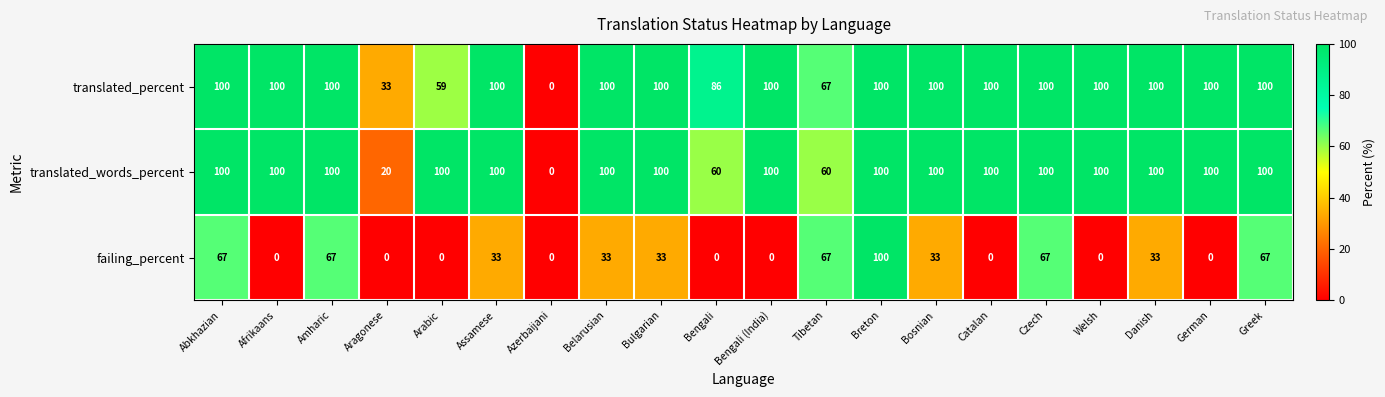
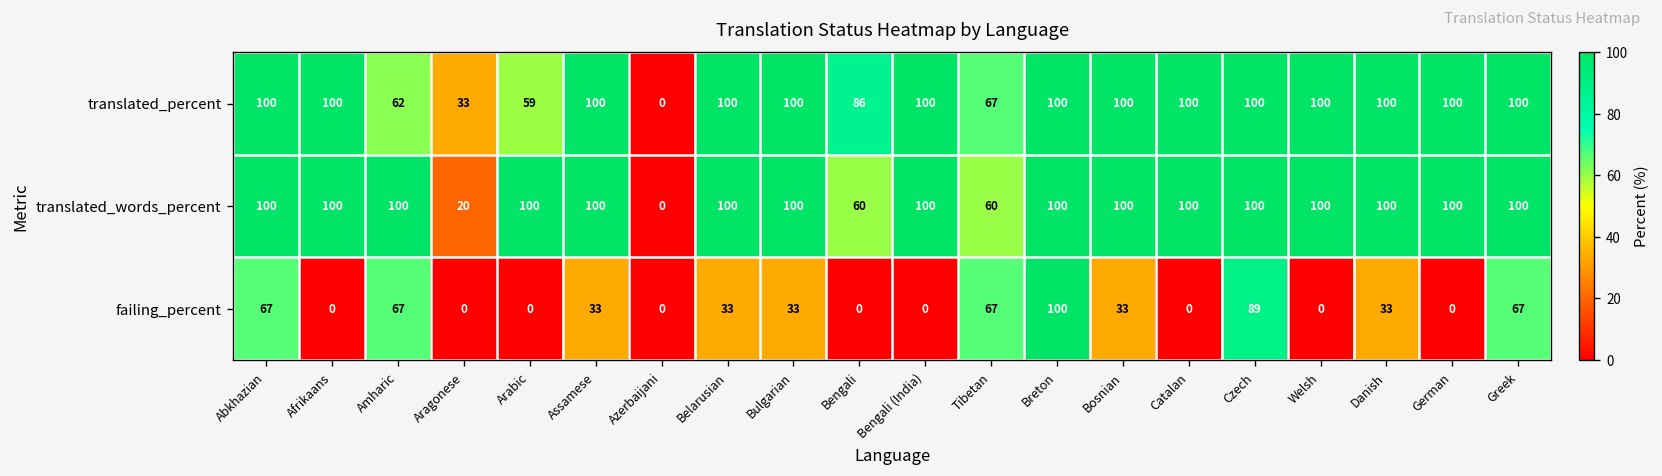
translated_percent, Amharic: 100 -> 62
failing_percent, Czech: 67 -> 89
